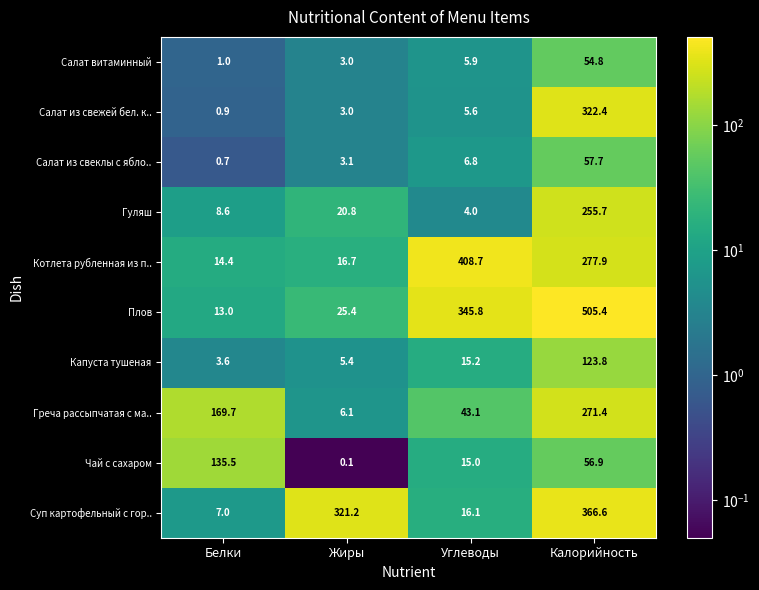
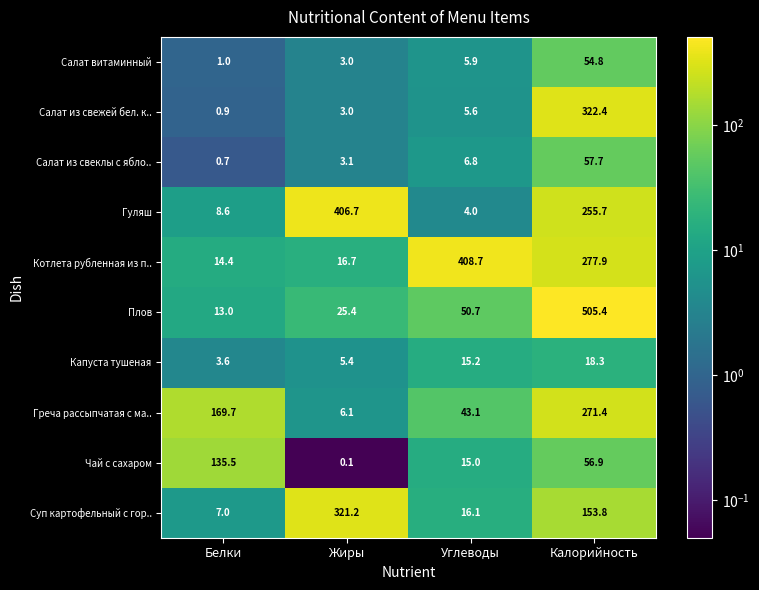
Гуляш, Жиры: 20.8 -> 406.7
Плов, Углеводы: 345.8 -> 50.7
Капуста тушеная, Калорийность: 123.8 -> 18.3
Суп картофельный с гор.., Калорийность: 366.6 -> 153.8
